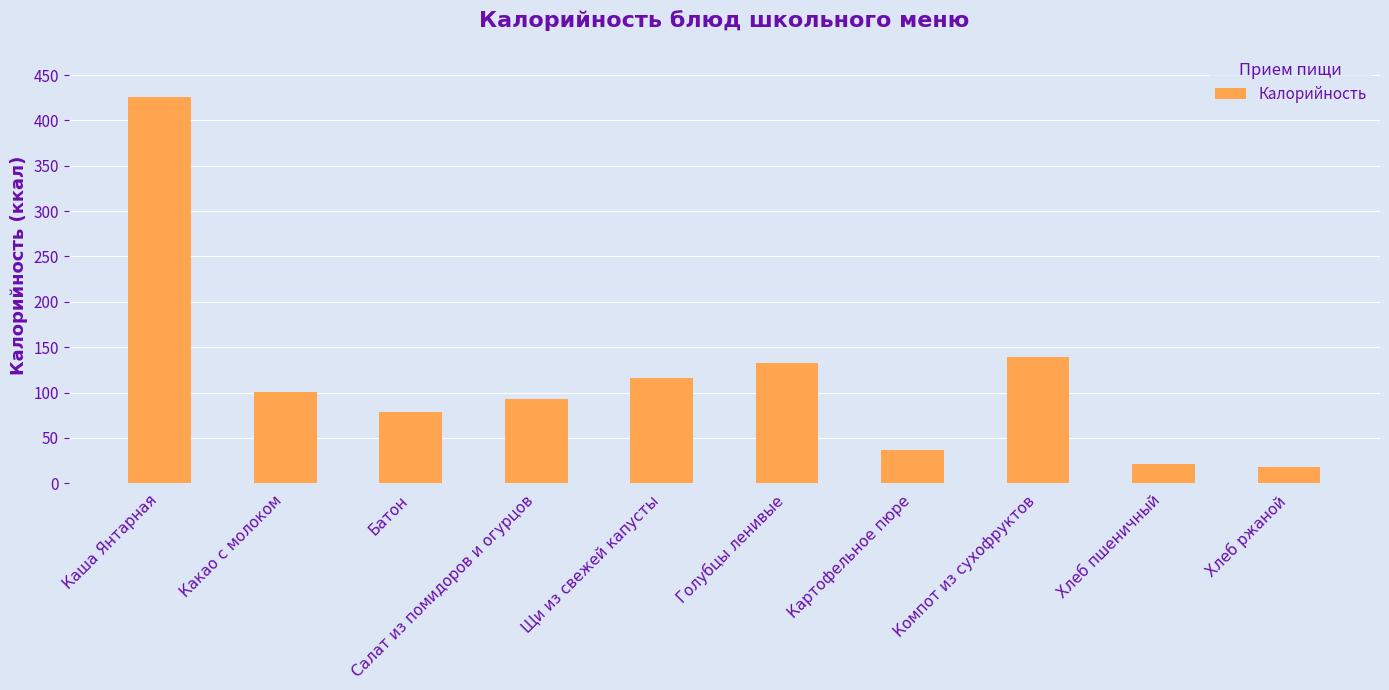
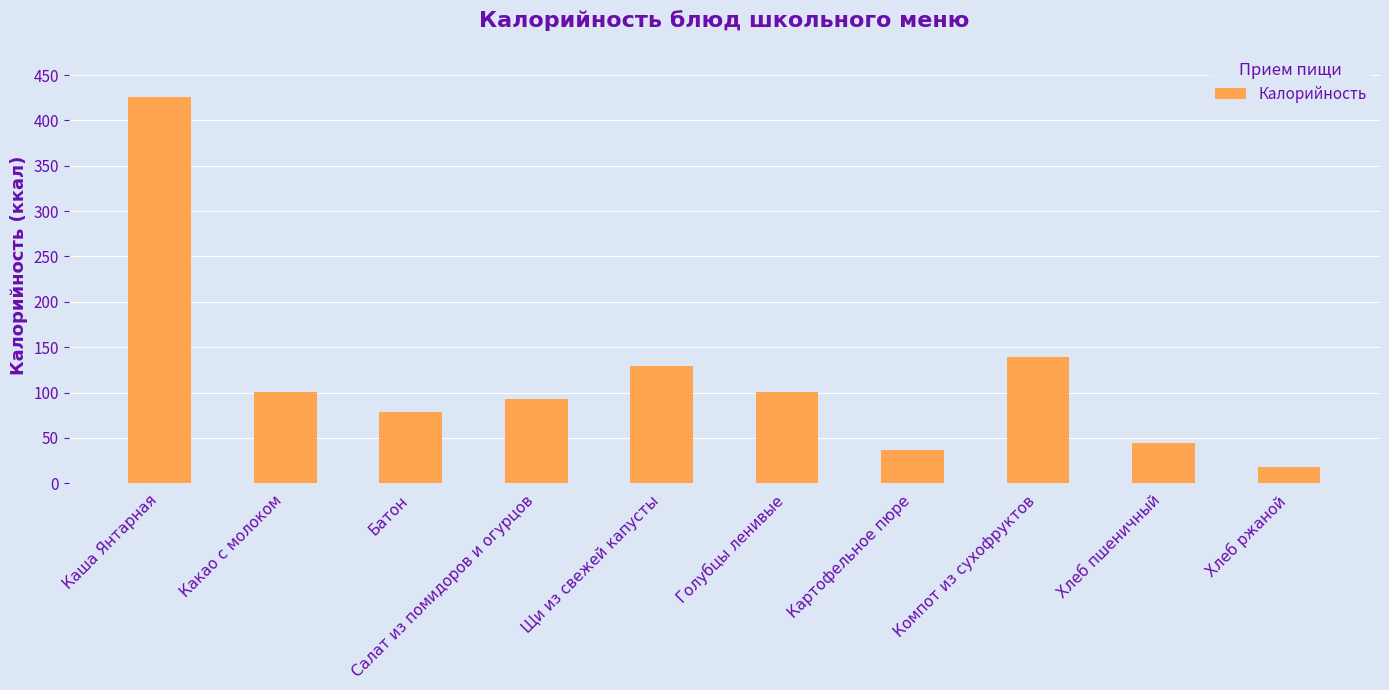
Щи из свежей капусты: 120 -> 130
Голубцы ленивые: 130 -> 100
Хлеб пшеничный: 20 -> 50
